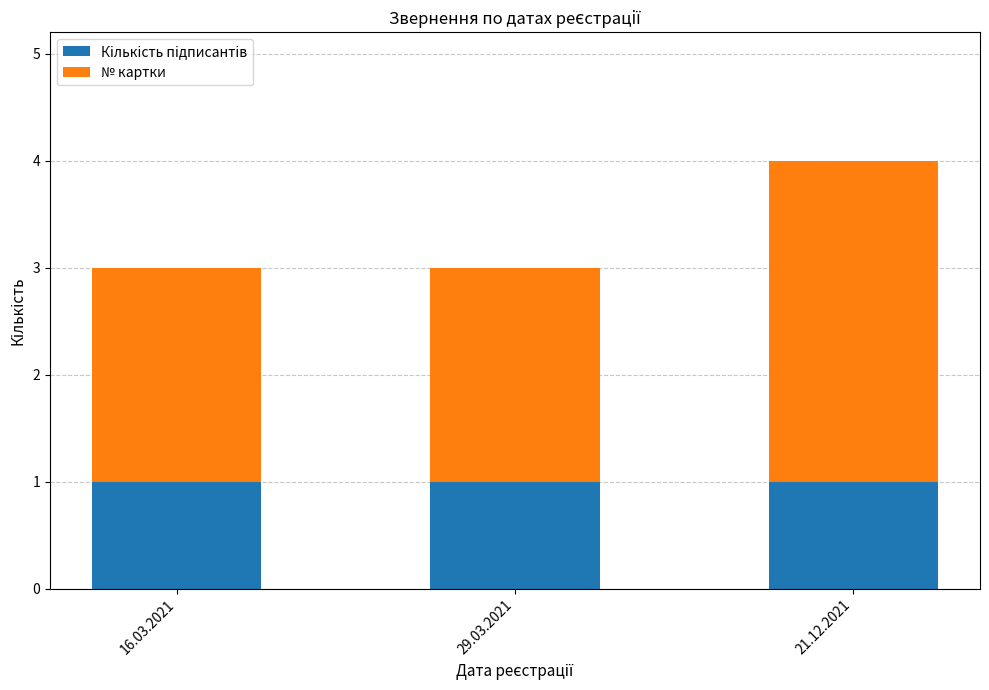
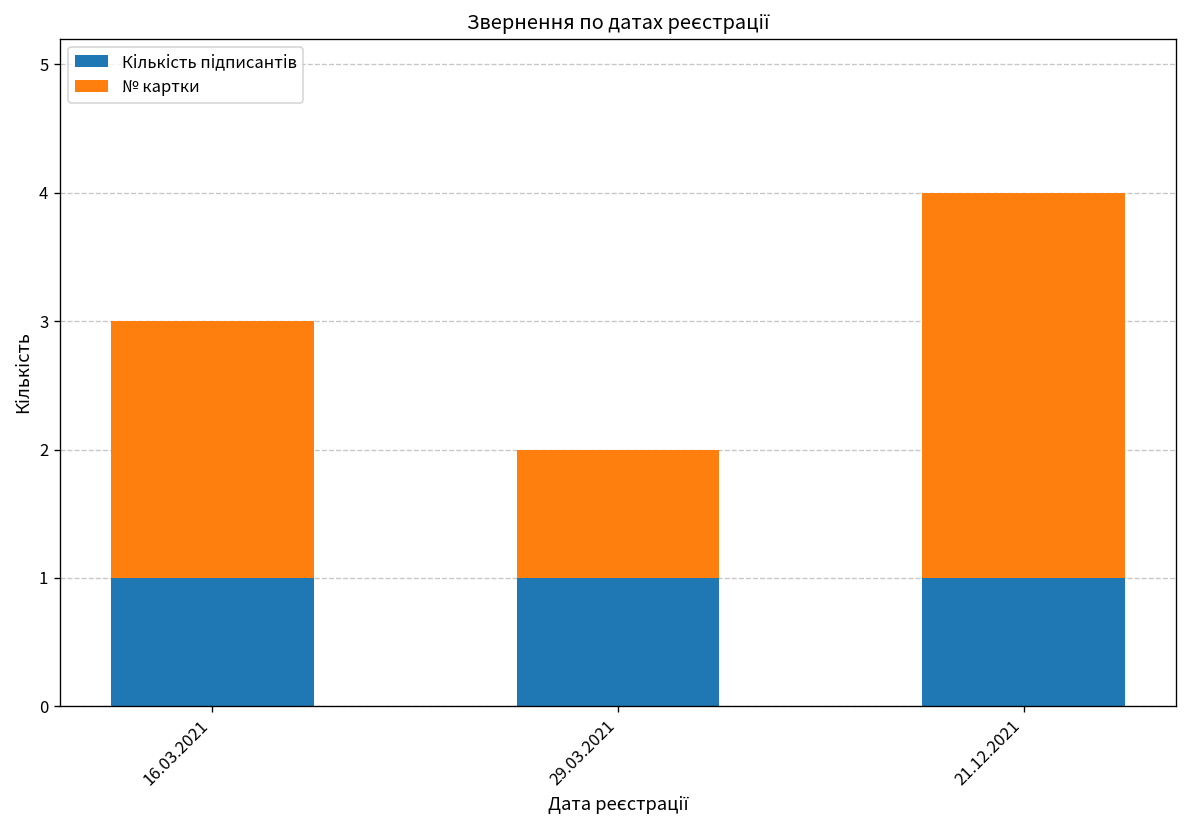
№ картки, 29.03.2021: 2 -> 1
